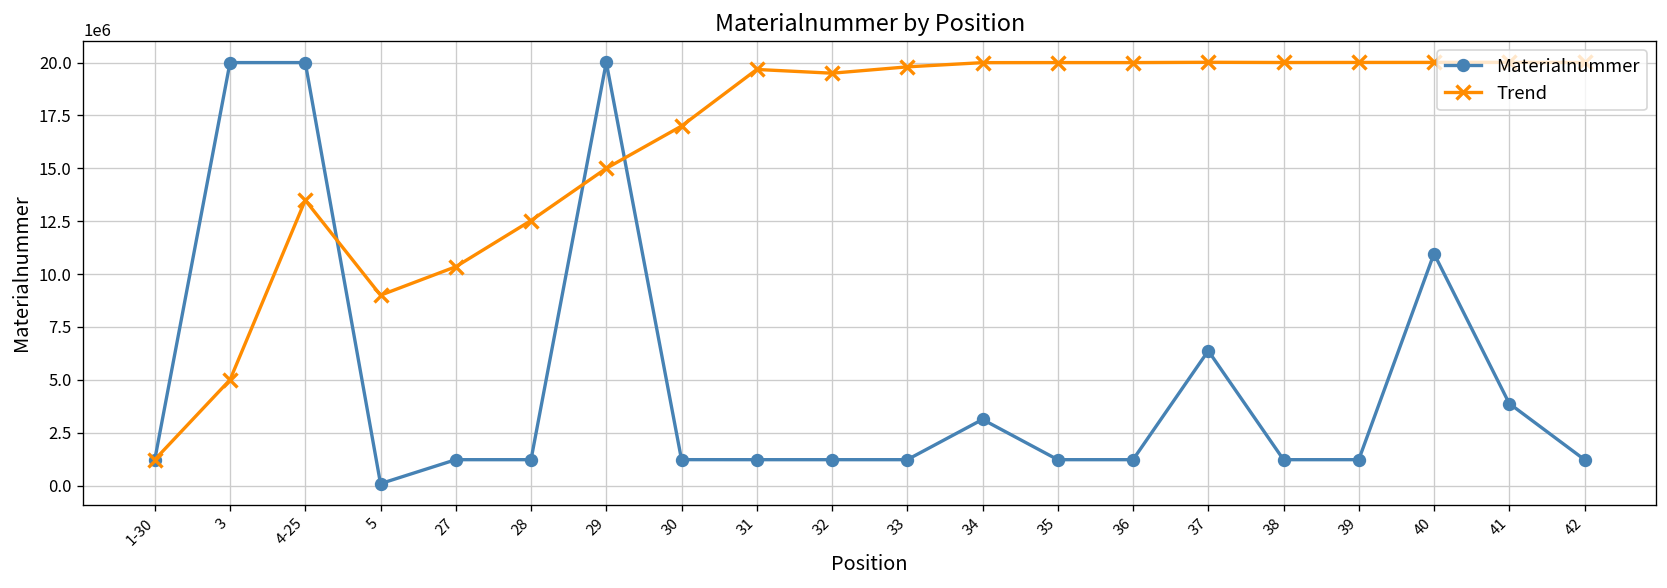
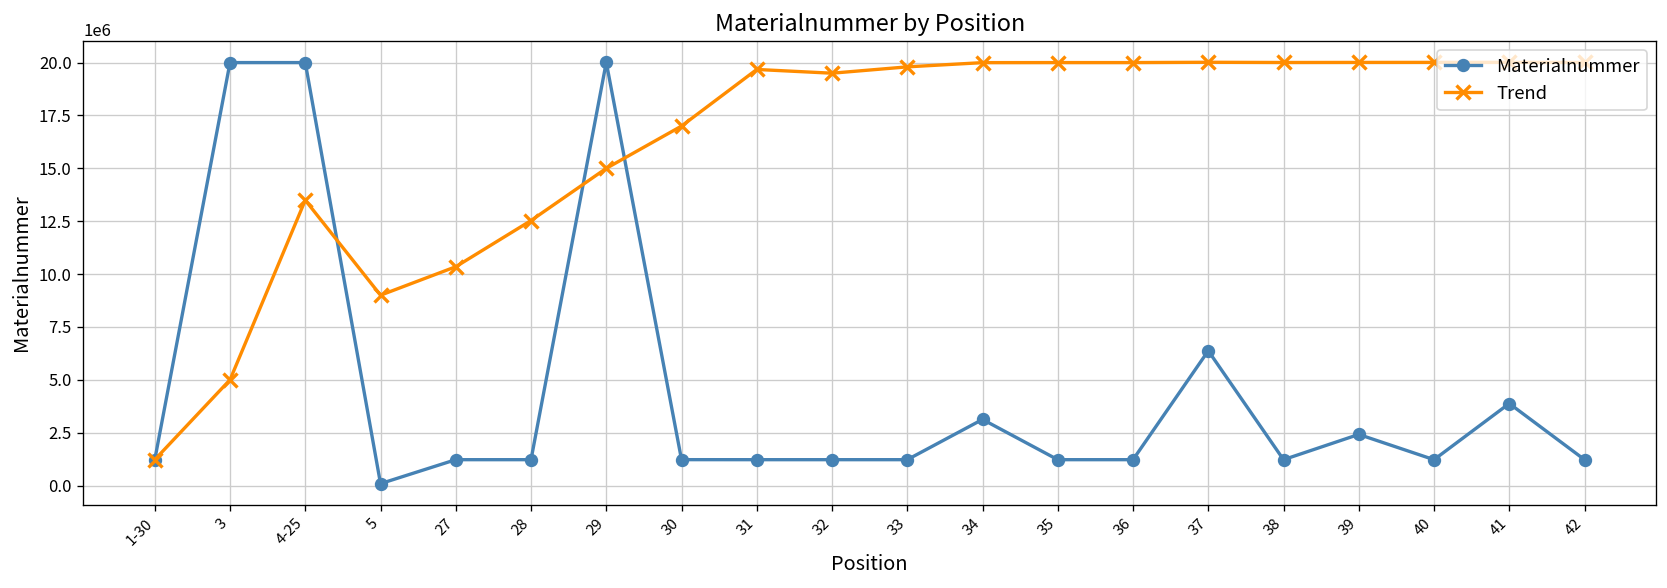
Materialnummer, 39: 1200000 -> 2400000
Materialnummer, 40: 11000000 -> 1200000
